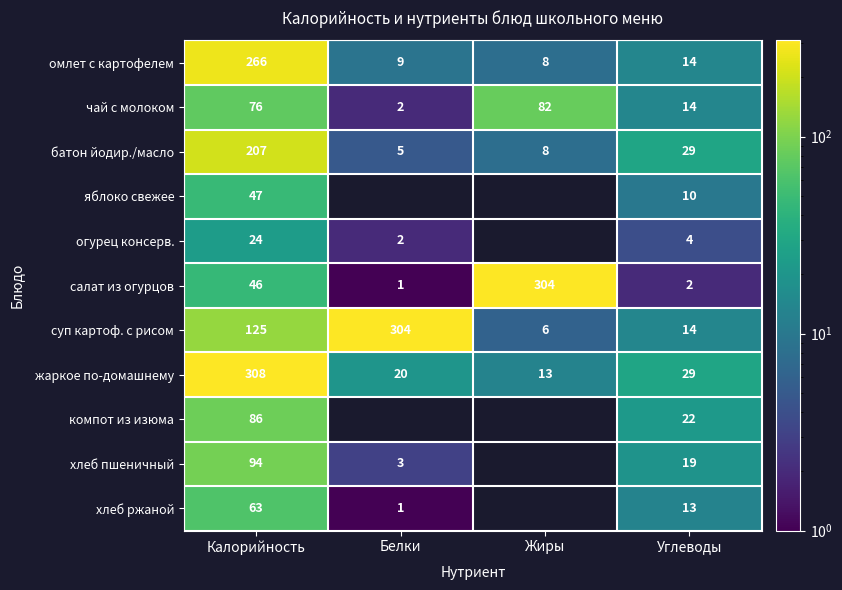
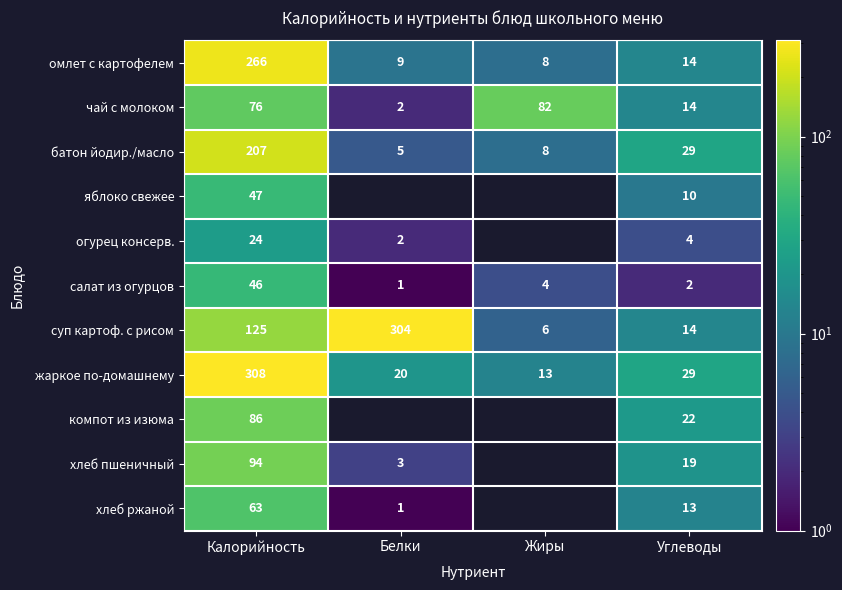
салат из огурцов, Жиры: 304 -> 4
